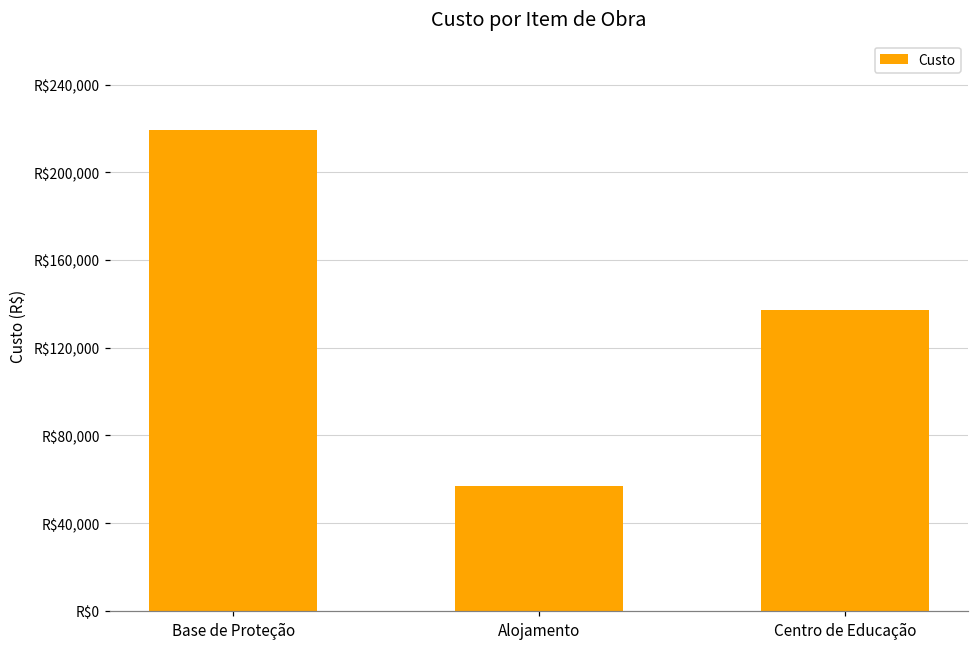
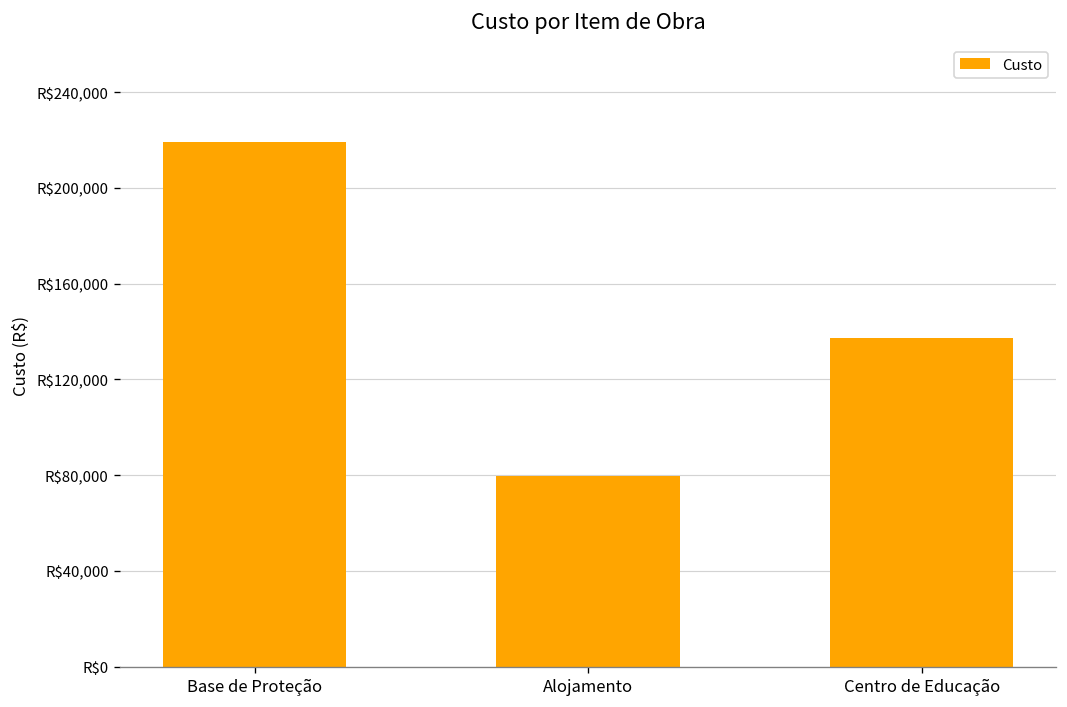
Alojamento: R$57,000 -> R$79,000
